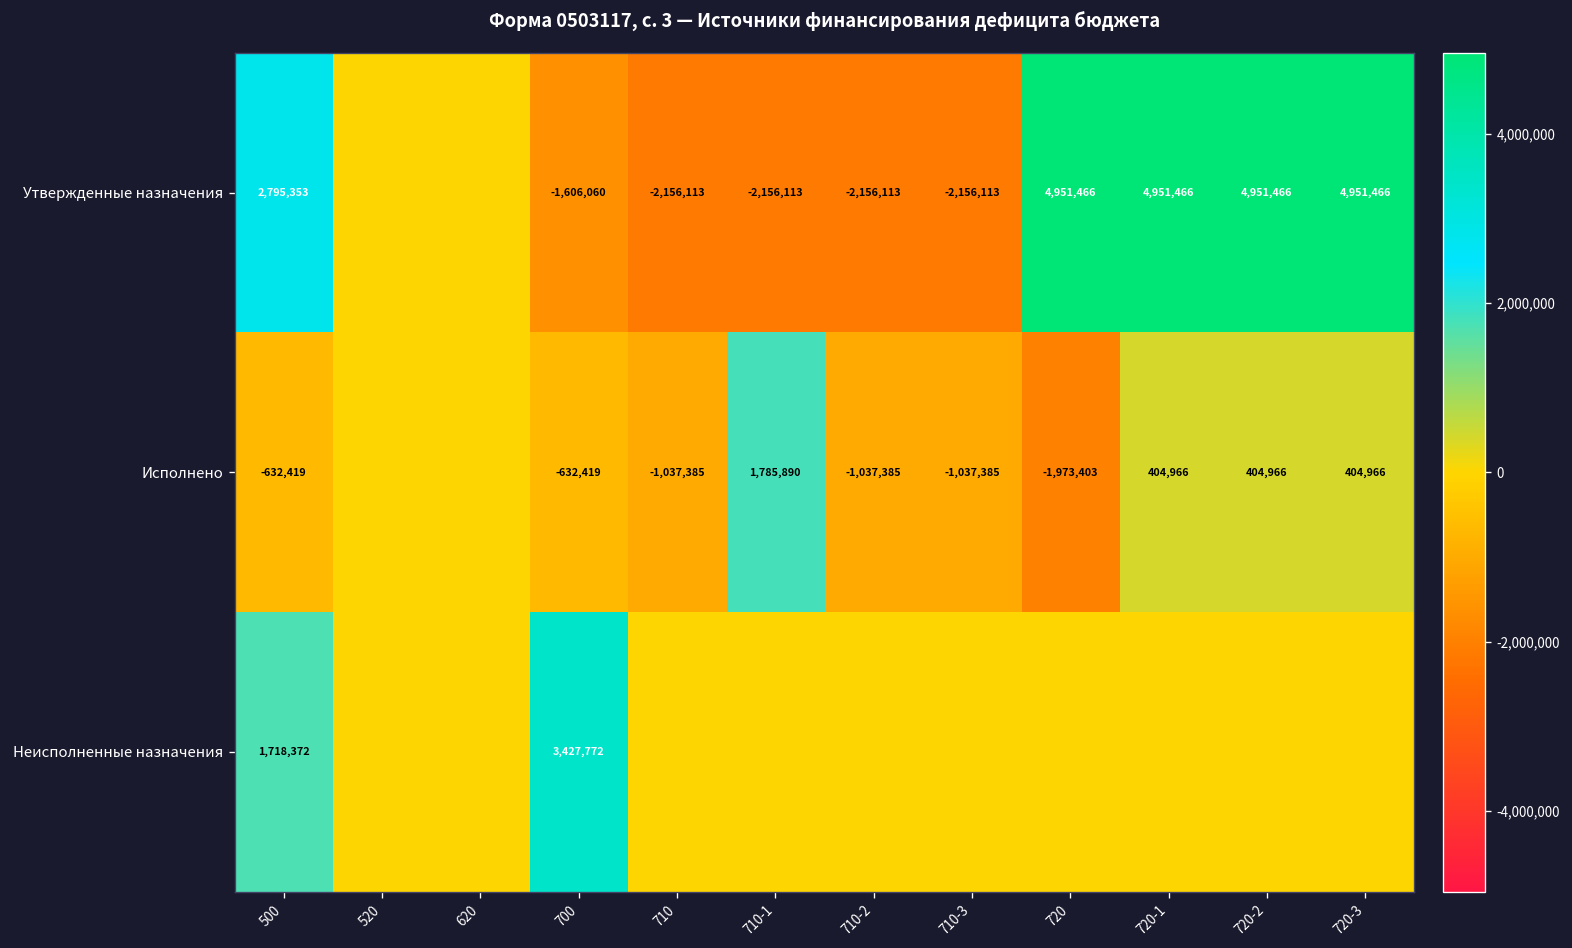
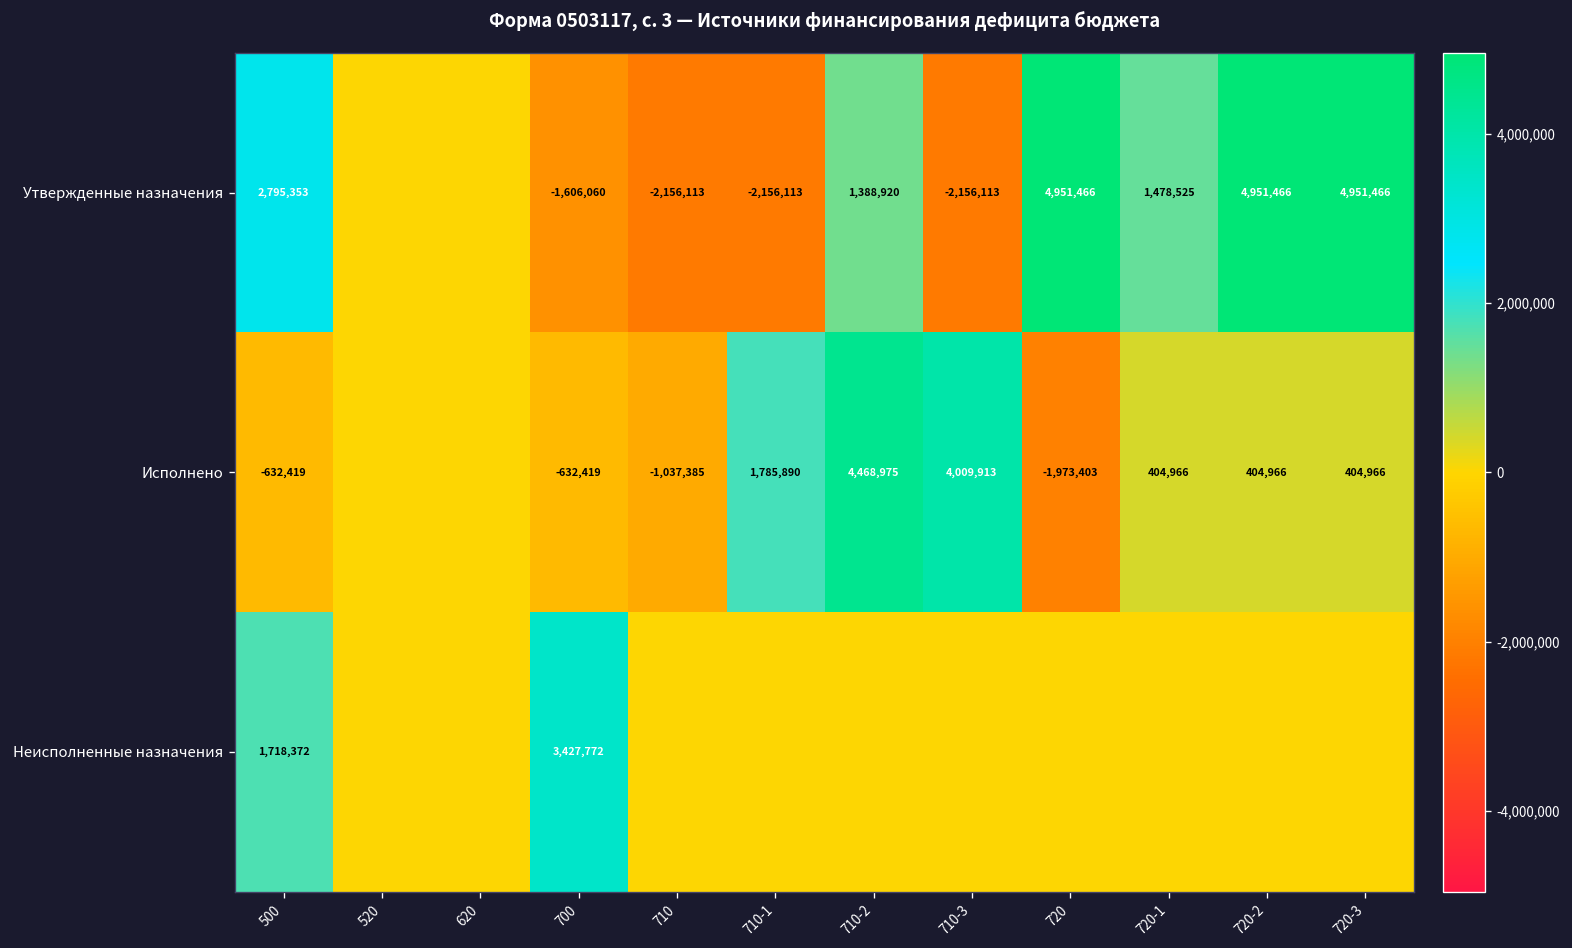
Утвержденные назначения, 710-2: -2,156,113 -> 1,388,920
Утвержденные назначения, 720-1: 4,951,466 -> 1,478,525
Исполнено, 710-2: -1,037,385 -> 4,468,975
Исполнено, 710-3: -1,037,385 -> 4,009,913
